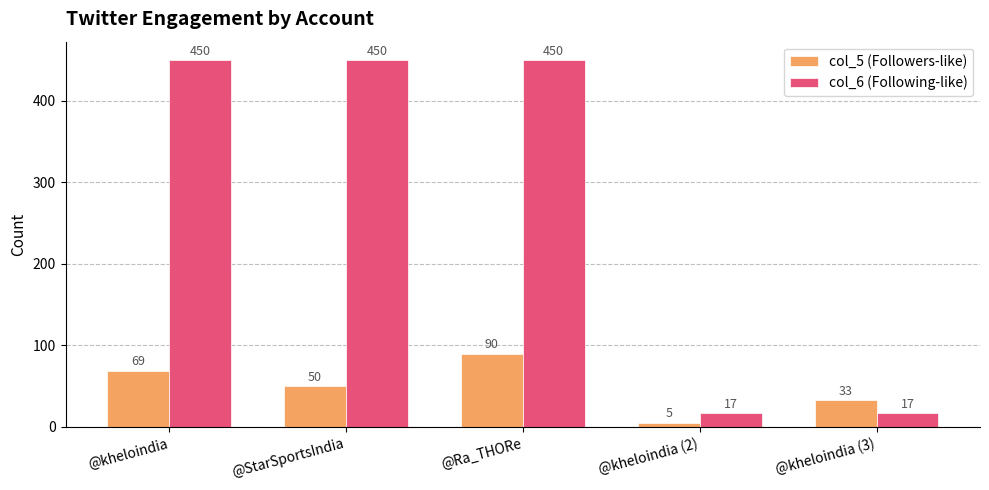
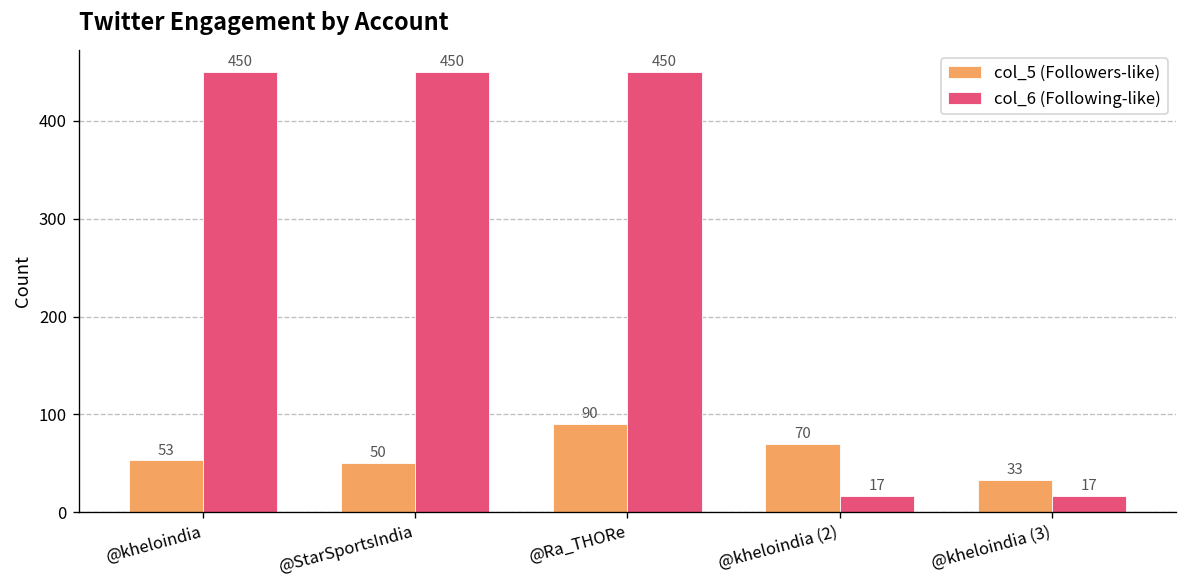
col_5 (Followers-like), @kheloindia: 69 -> 53
col_5 (Followers-like), @kheloindia (2): 5 -> 70
